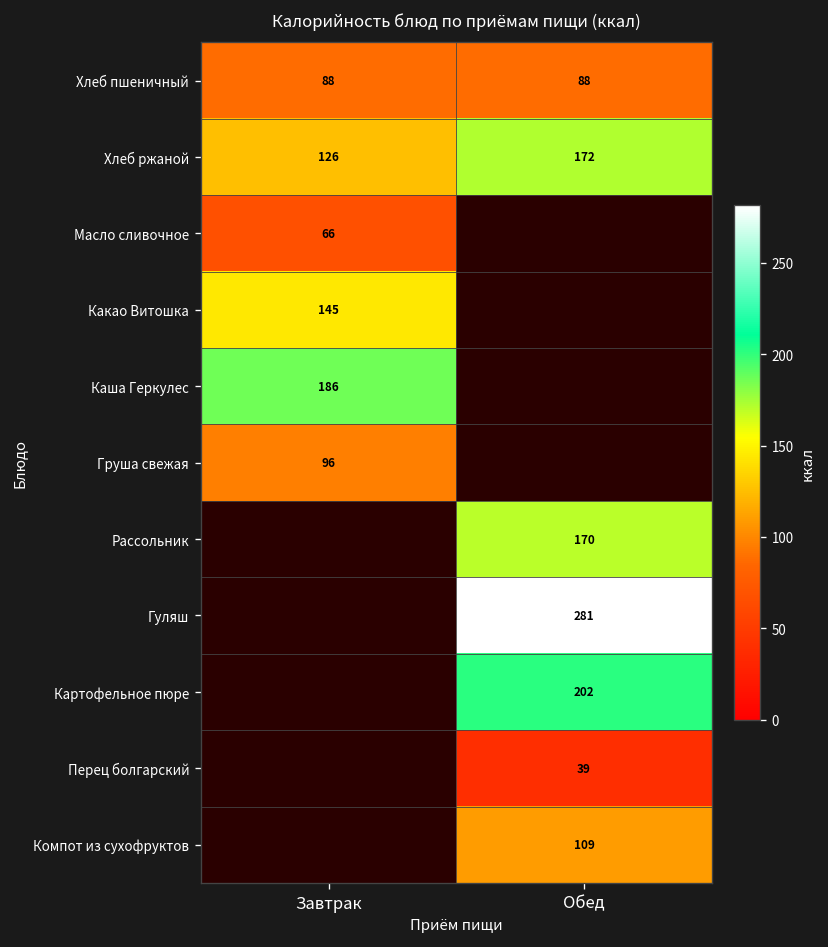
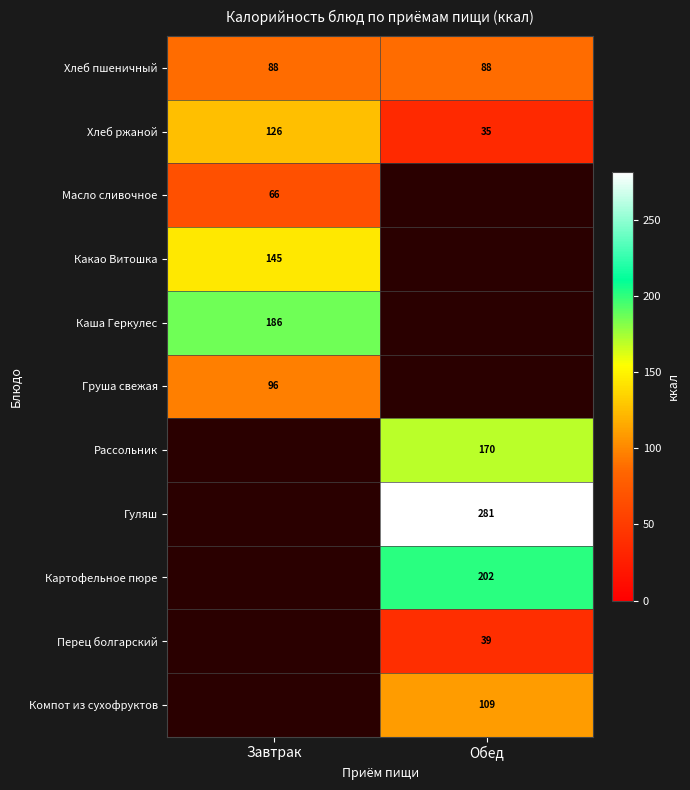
Хлеб ржаной, Обед: 172 -> 35
